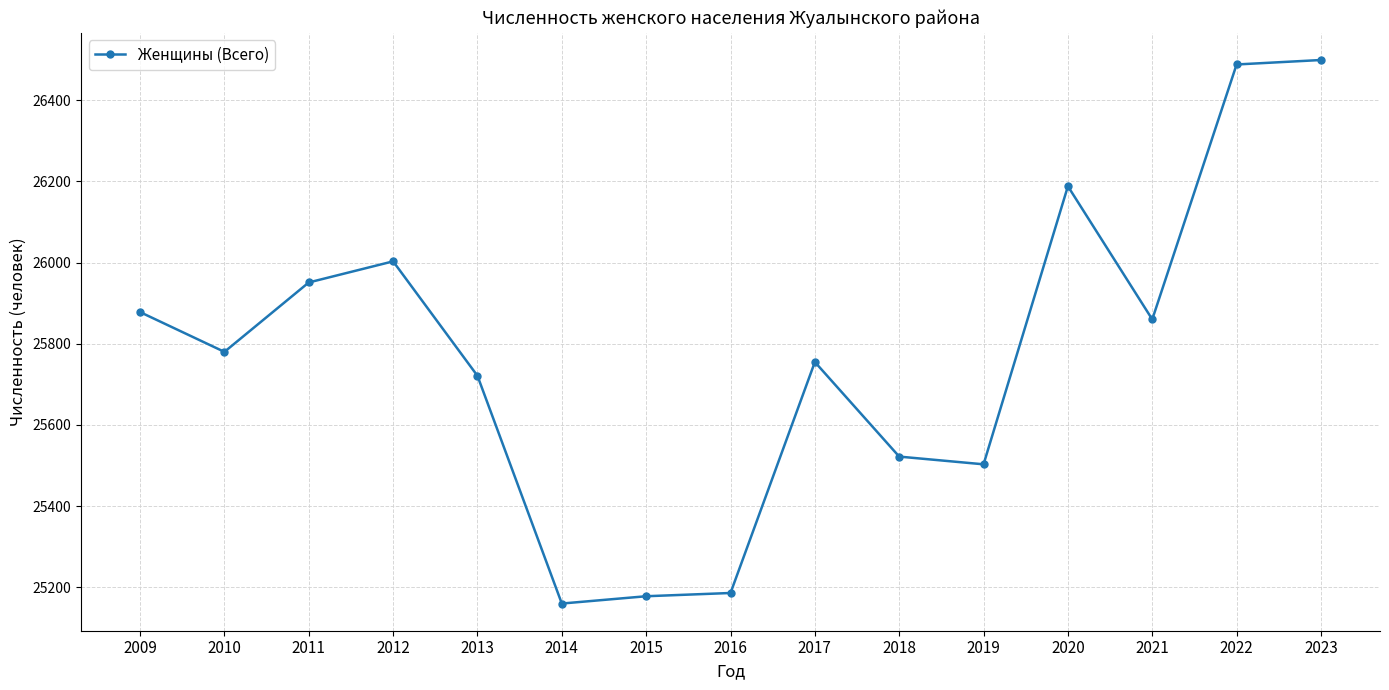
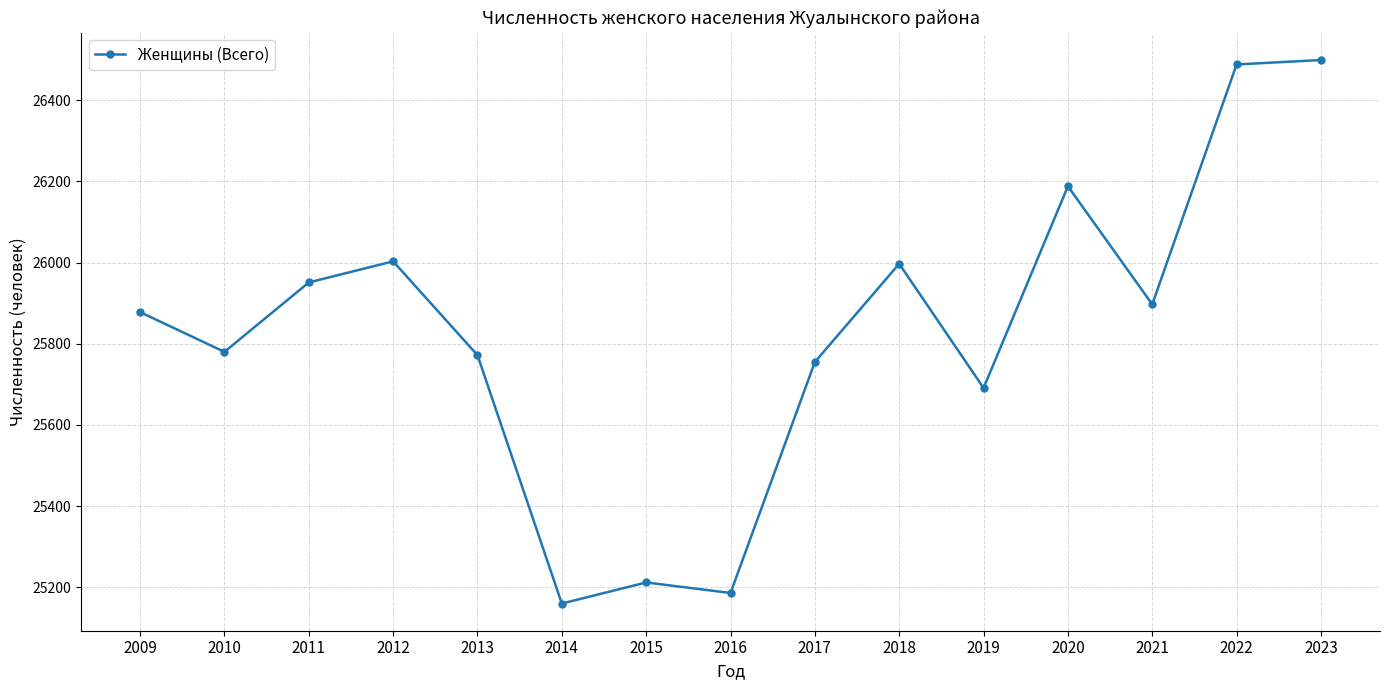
2013: 25720 -> 25770
2015: 25180 -> 25210
2018: 25520 -> 26000
2019: 25500 -> 25690
2021: 25860 -> 25900
